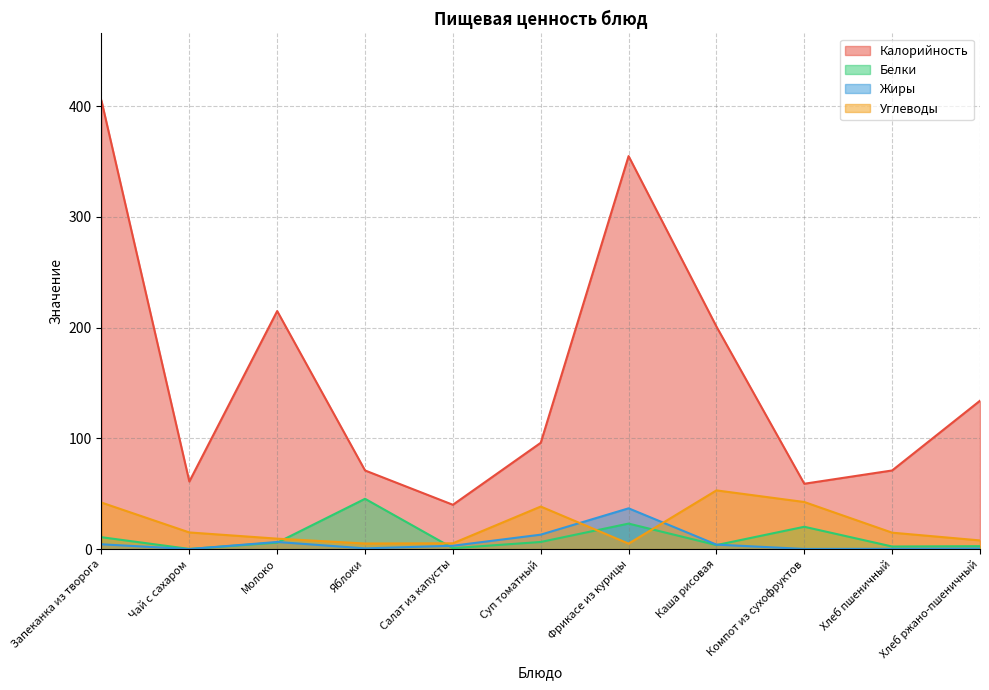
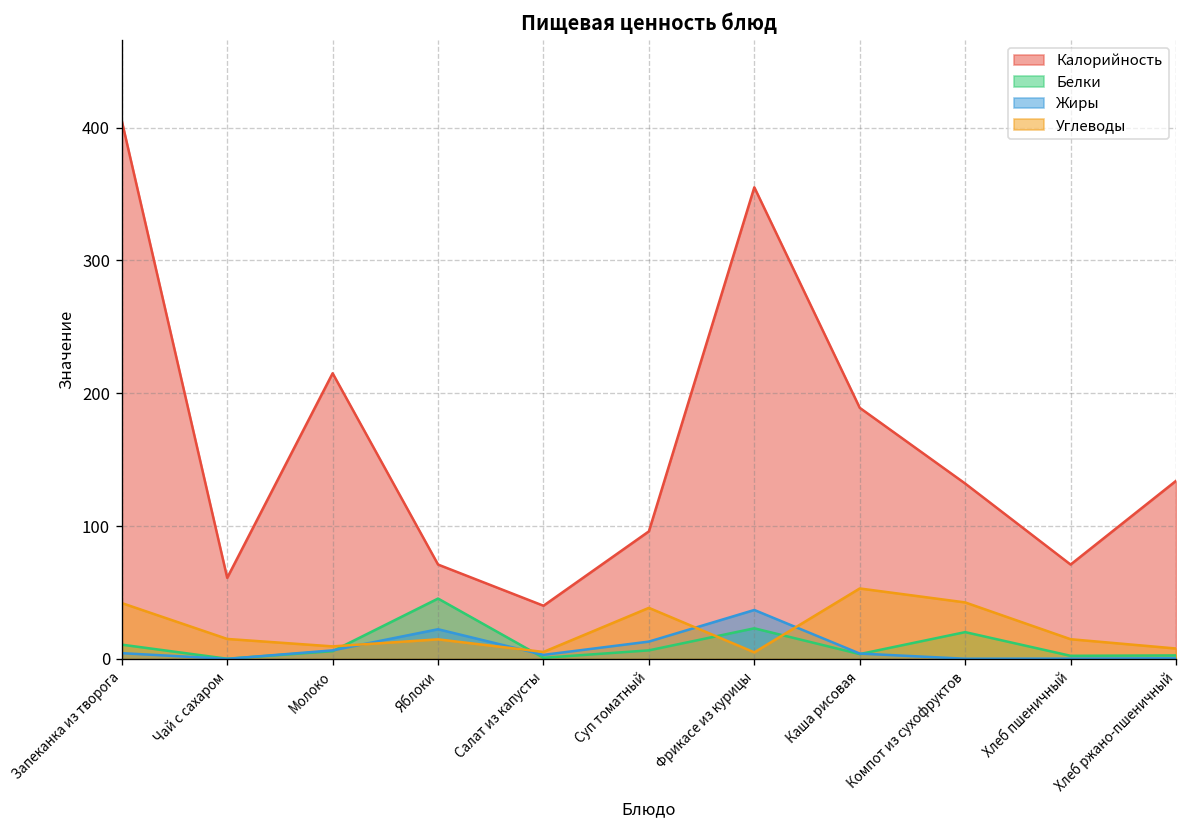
Жиры, Яблоки: 1 -> 22
Углеводы, Яблоки: 5 -> 15
Калорийность, Каша рисовая: 201 -> 189
Калорийность, Компот из сухофруктов: 59 -> 132
